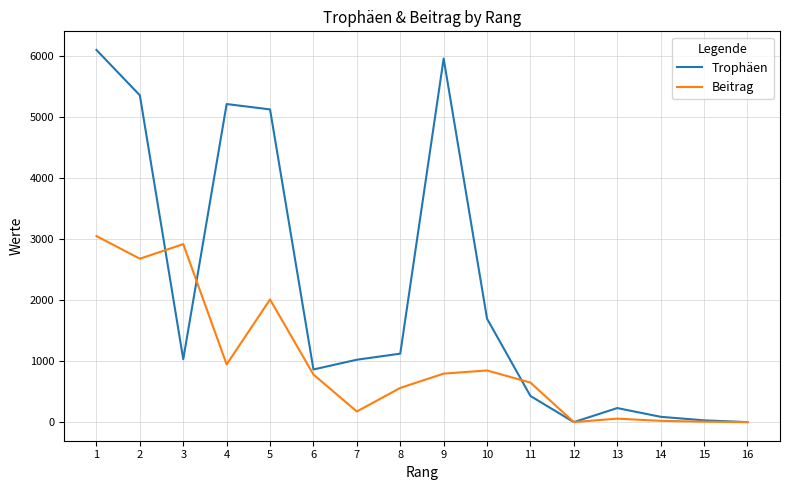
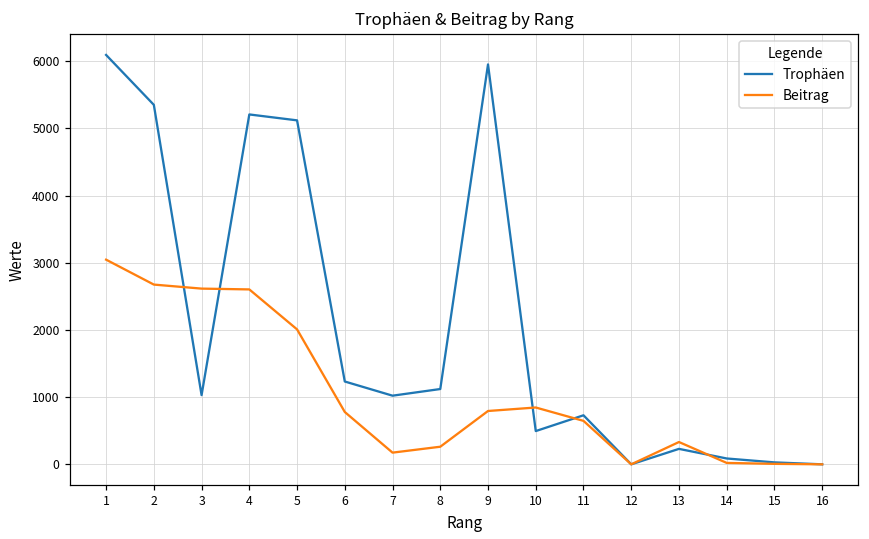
Beitrag, 3: 2900 -> 2600
Beitrag, 4: 900 -> 2600
Trophäen, 6: 900 -> 1200
Beitrag, 8: 600 -> 300
Trophäen, 10: 1700 -> 500
Trophäen, 11: 400 -> 700
Beitrag, 13: 100 -> 300
